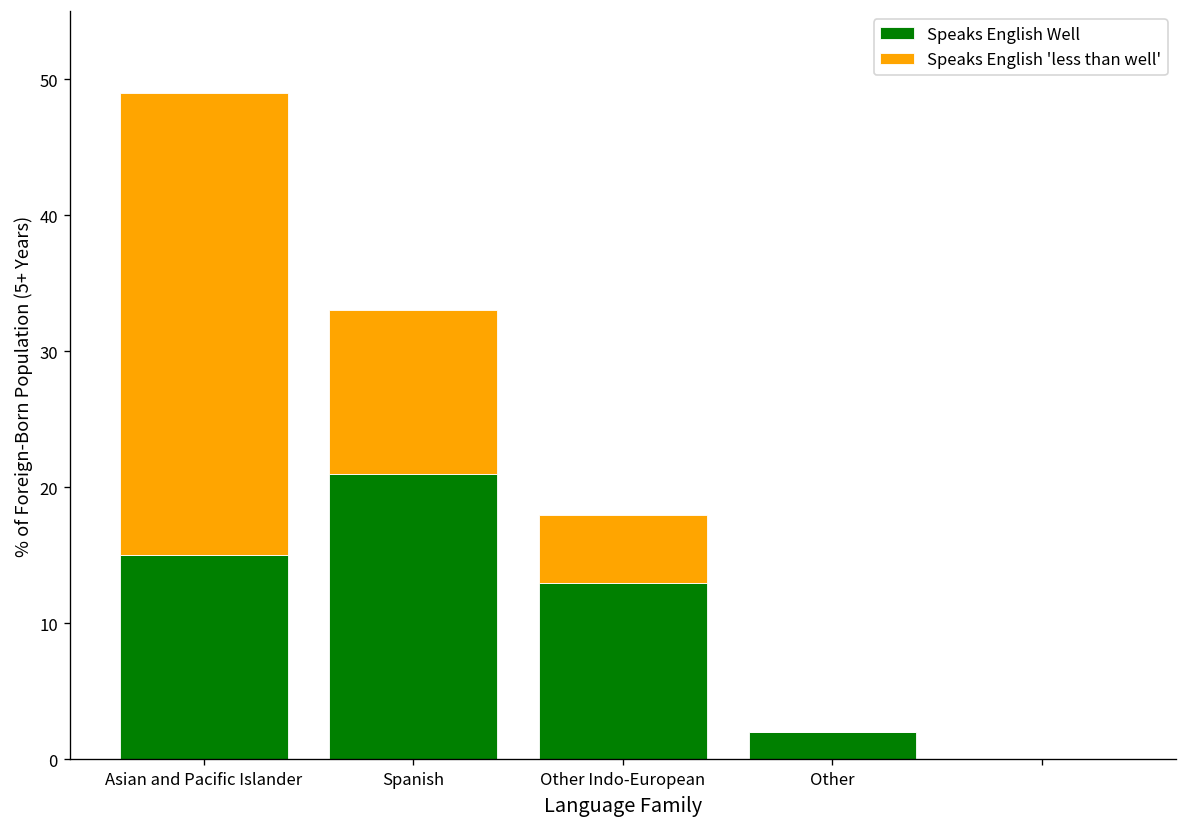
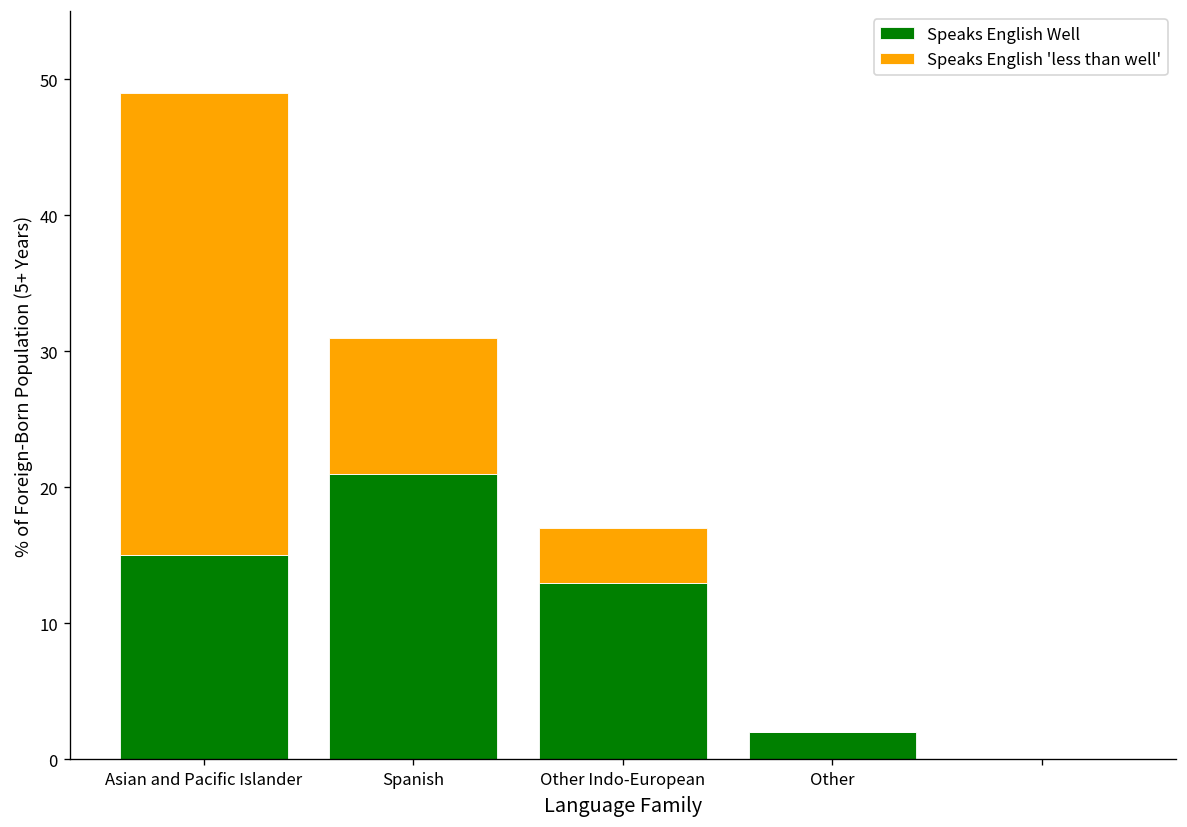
Speaks English 'less than well', Spanish: 12 -> 10
Speaks English 'less than well', Other Indo-European: 5 -> 4
